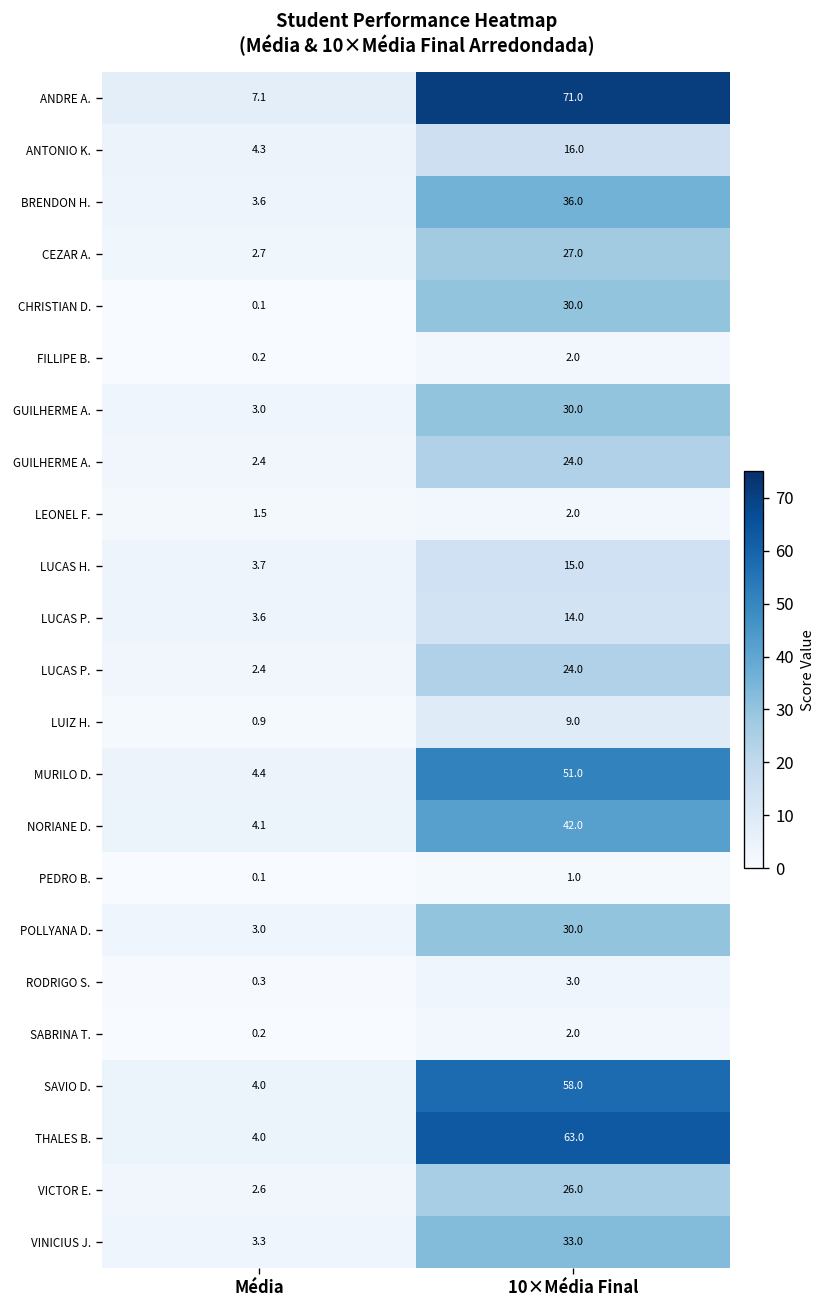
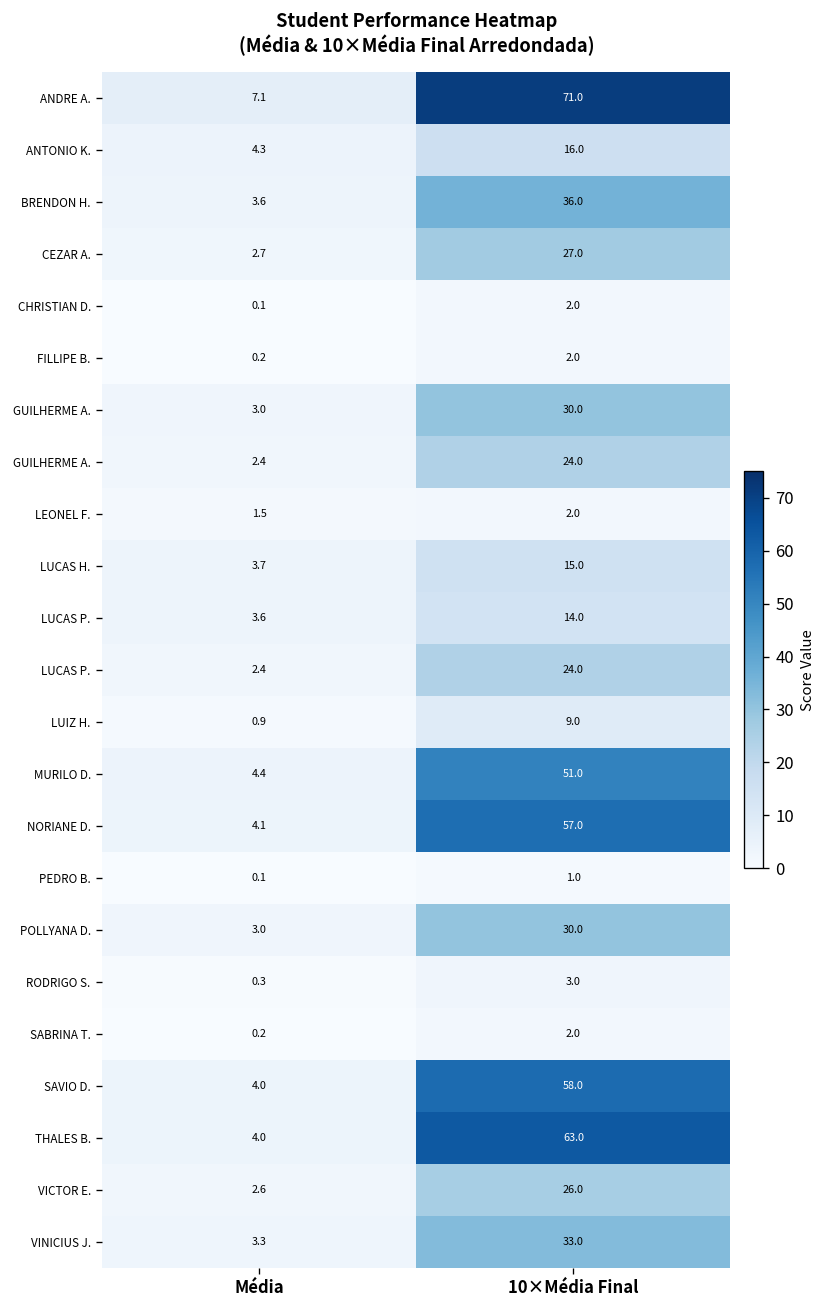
CHRISTIAN D., 10×Média Final: 30.0 -> 2.0
NORIANE D., 10×Média Final: 42.0 -> 57.0
